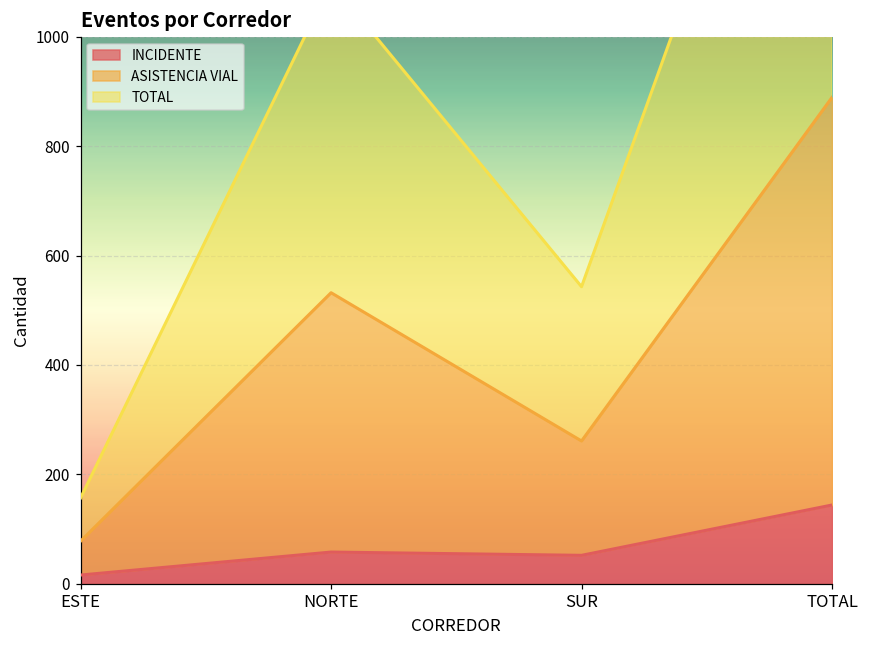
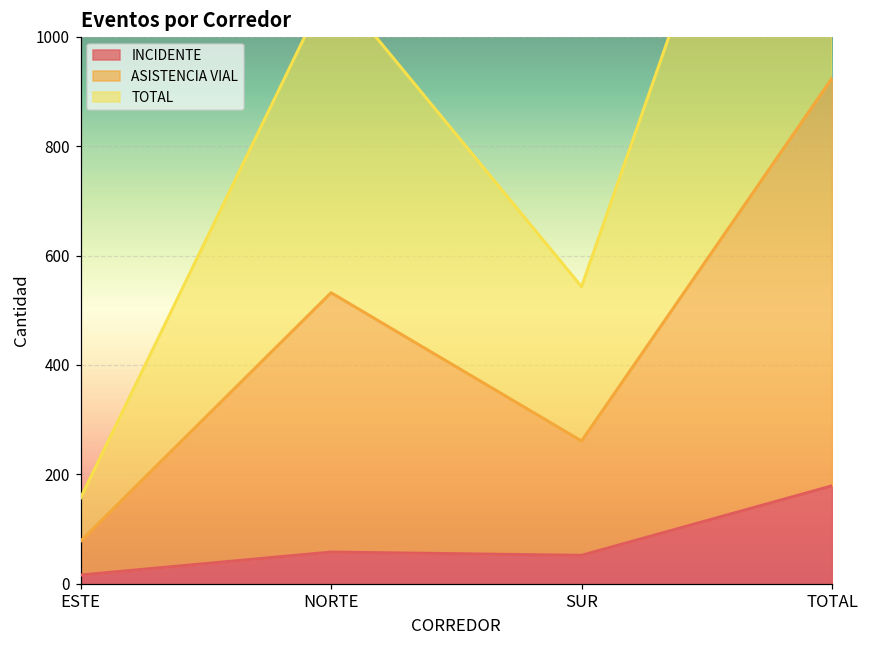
INCIDENTE, TOTAL: 140 -> 180
